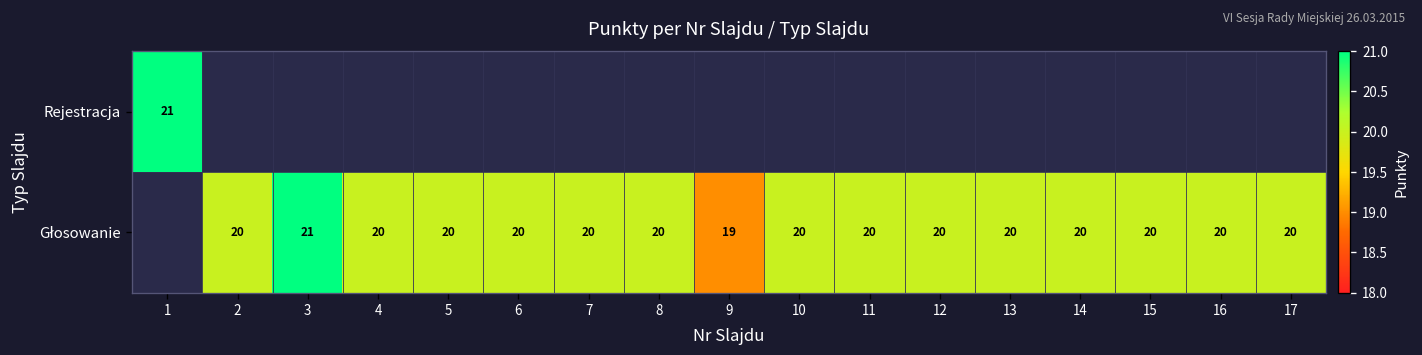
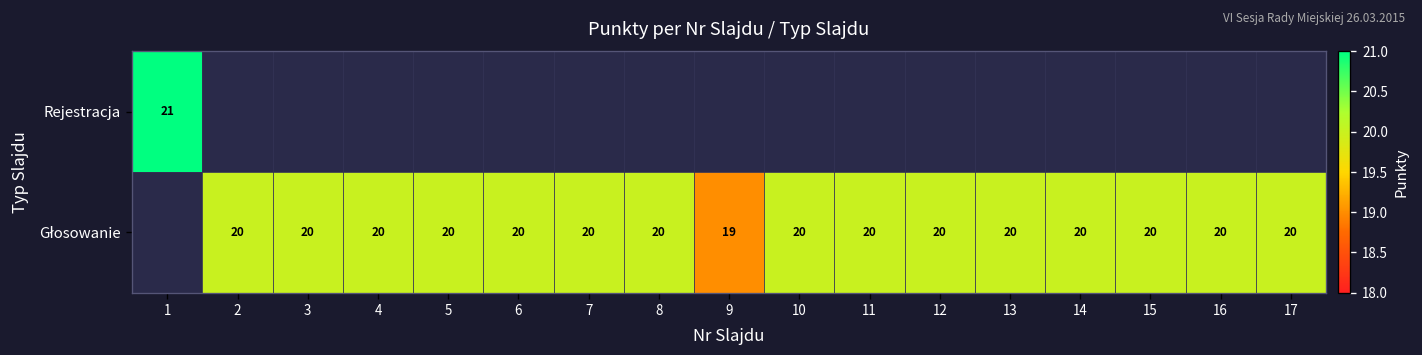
Głosowanie, 3: 21 -> 20
